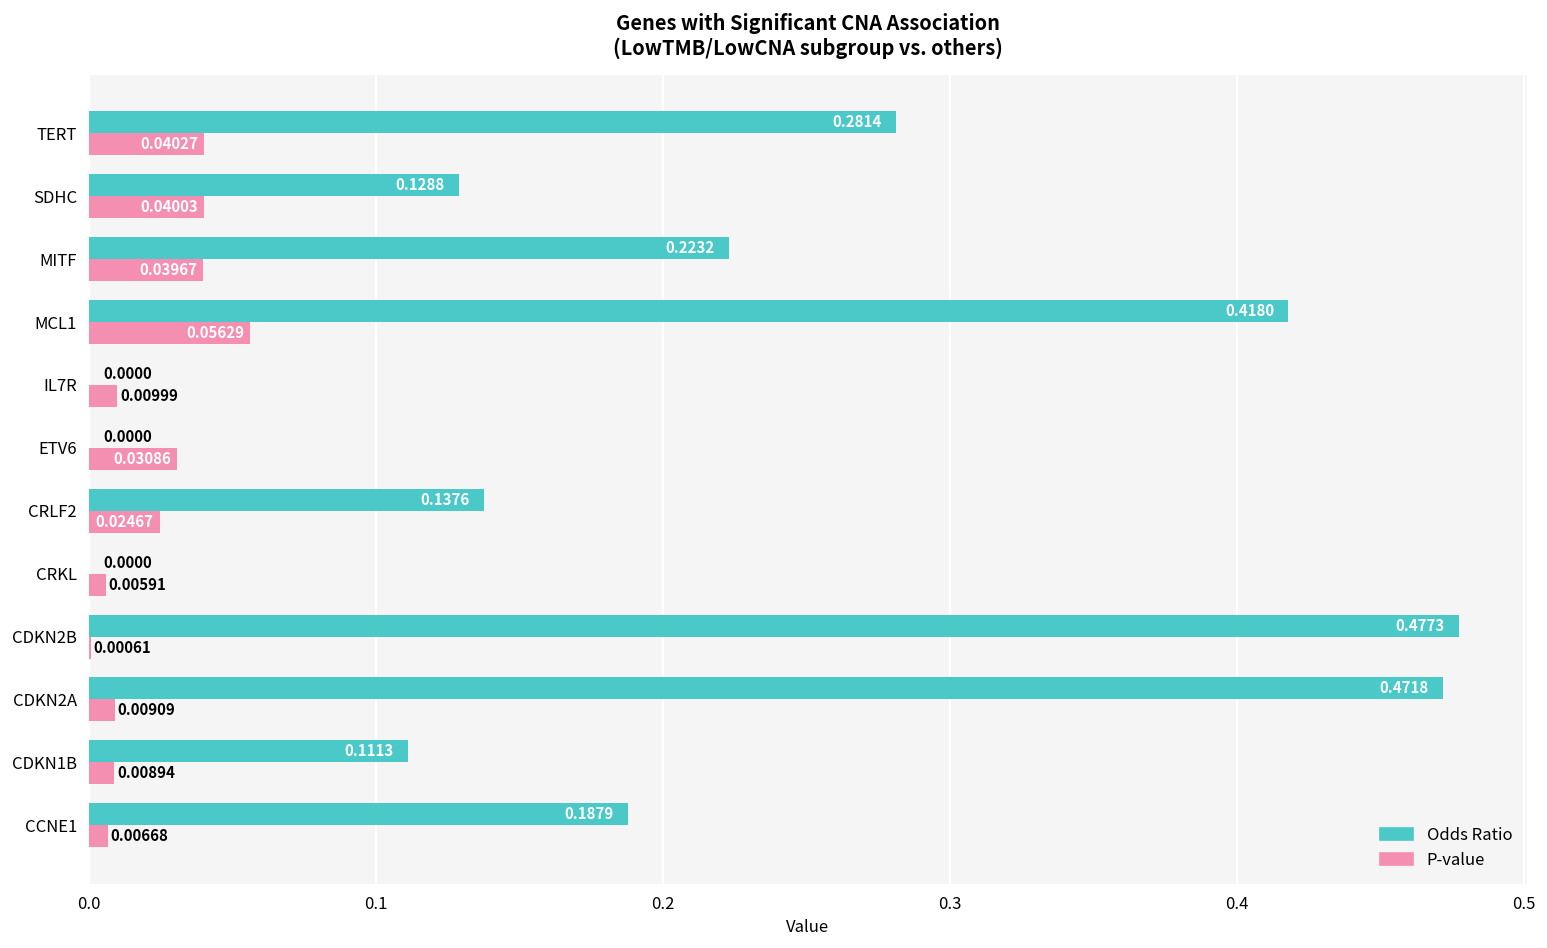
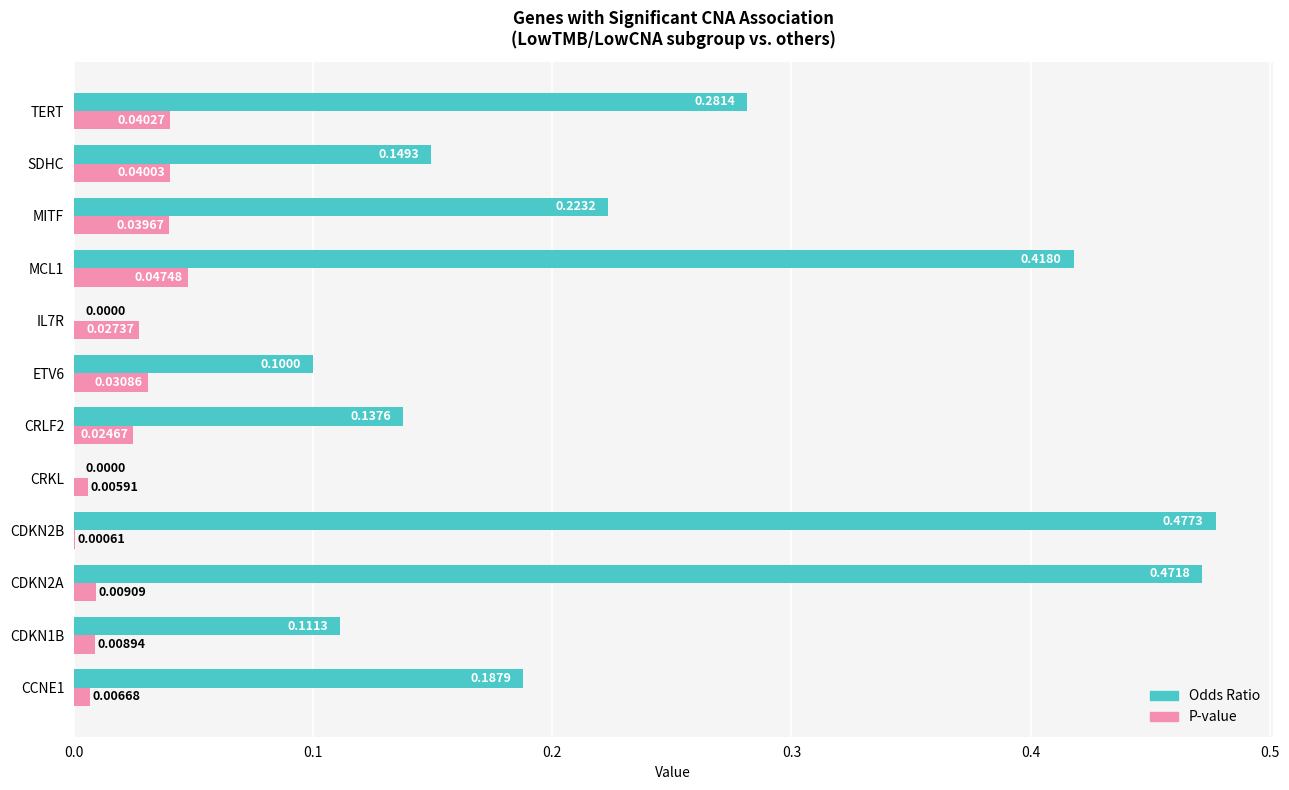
Odds Ratio, SDHC: 0.1288 -> 0.1493
P-value, MCL1: 0.05629 -> 0.04748
P-value, IL7R: 0.00999 -> 0.02737
Odds Ratio, ETV6: 0.0000 -> 0.1000
